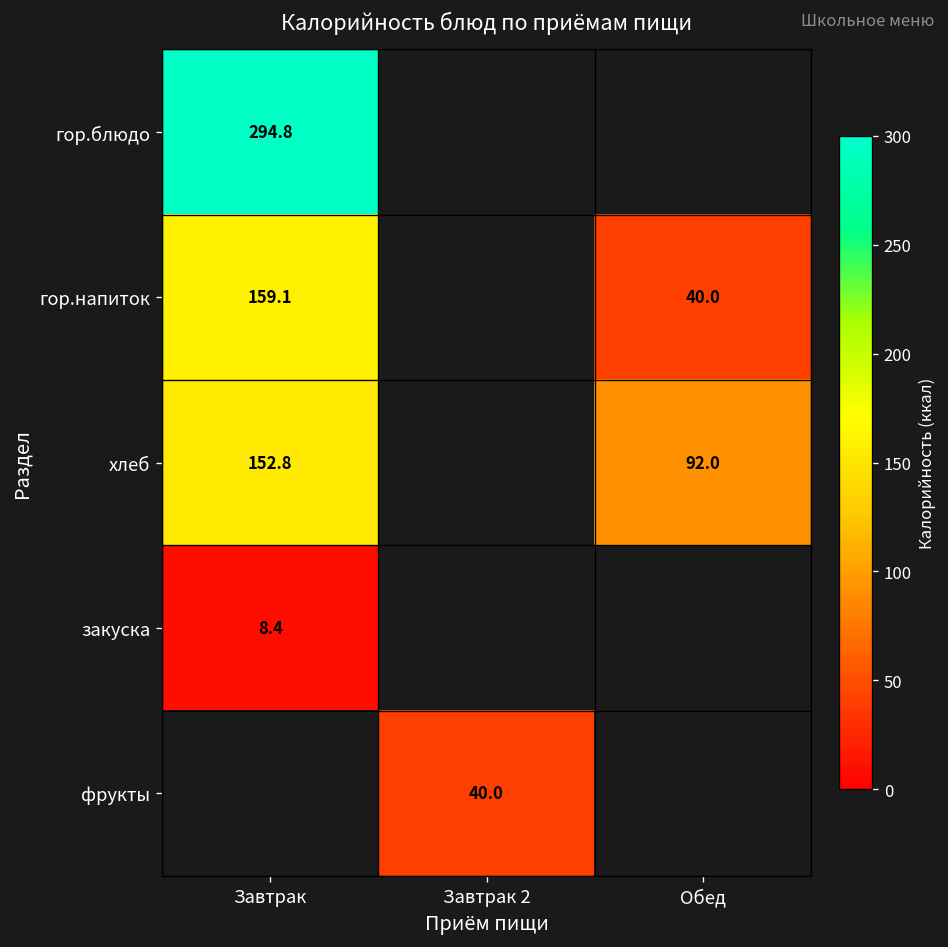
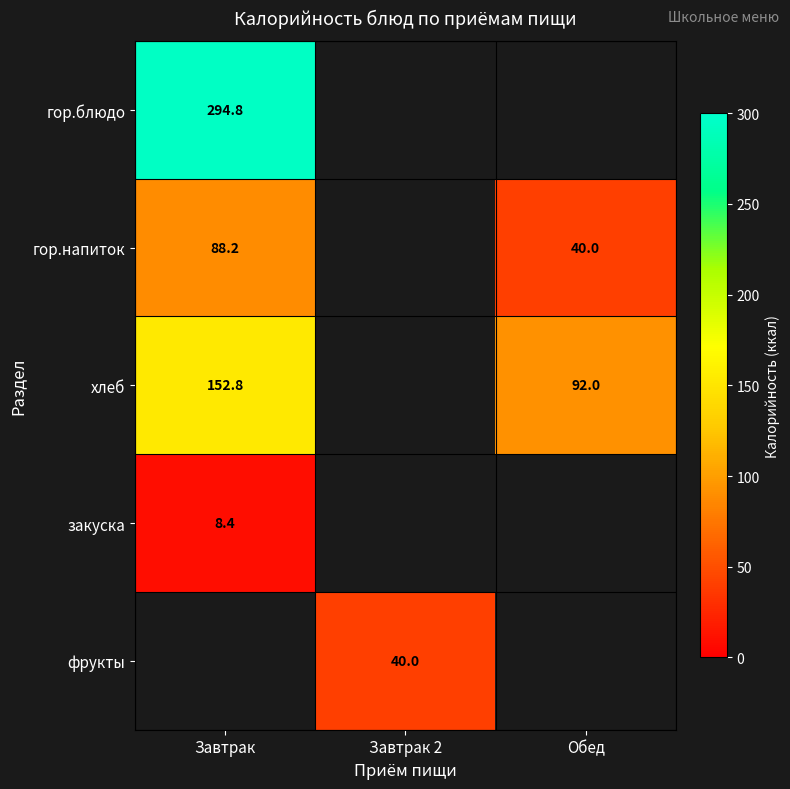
гор.напиток, Завтрак: 159.1 -> 88.2
